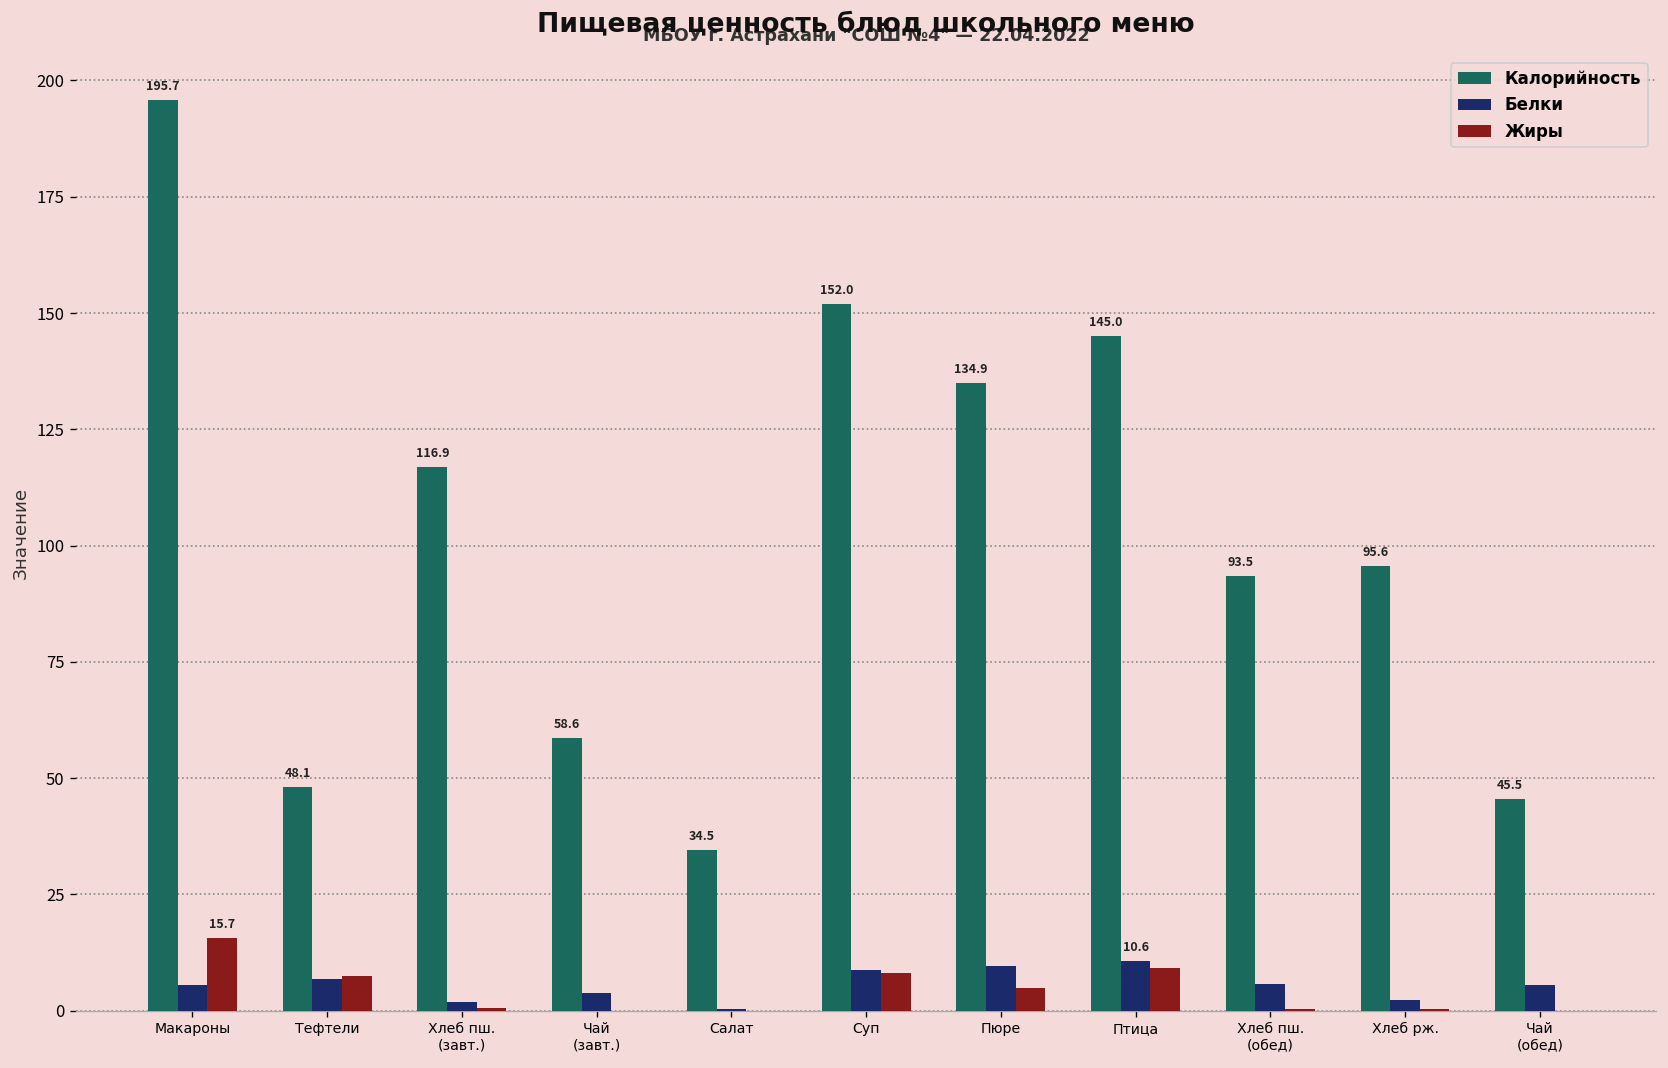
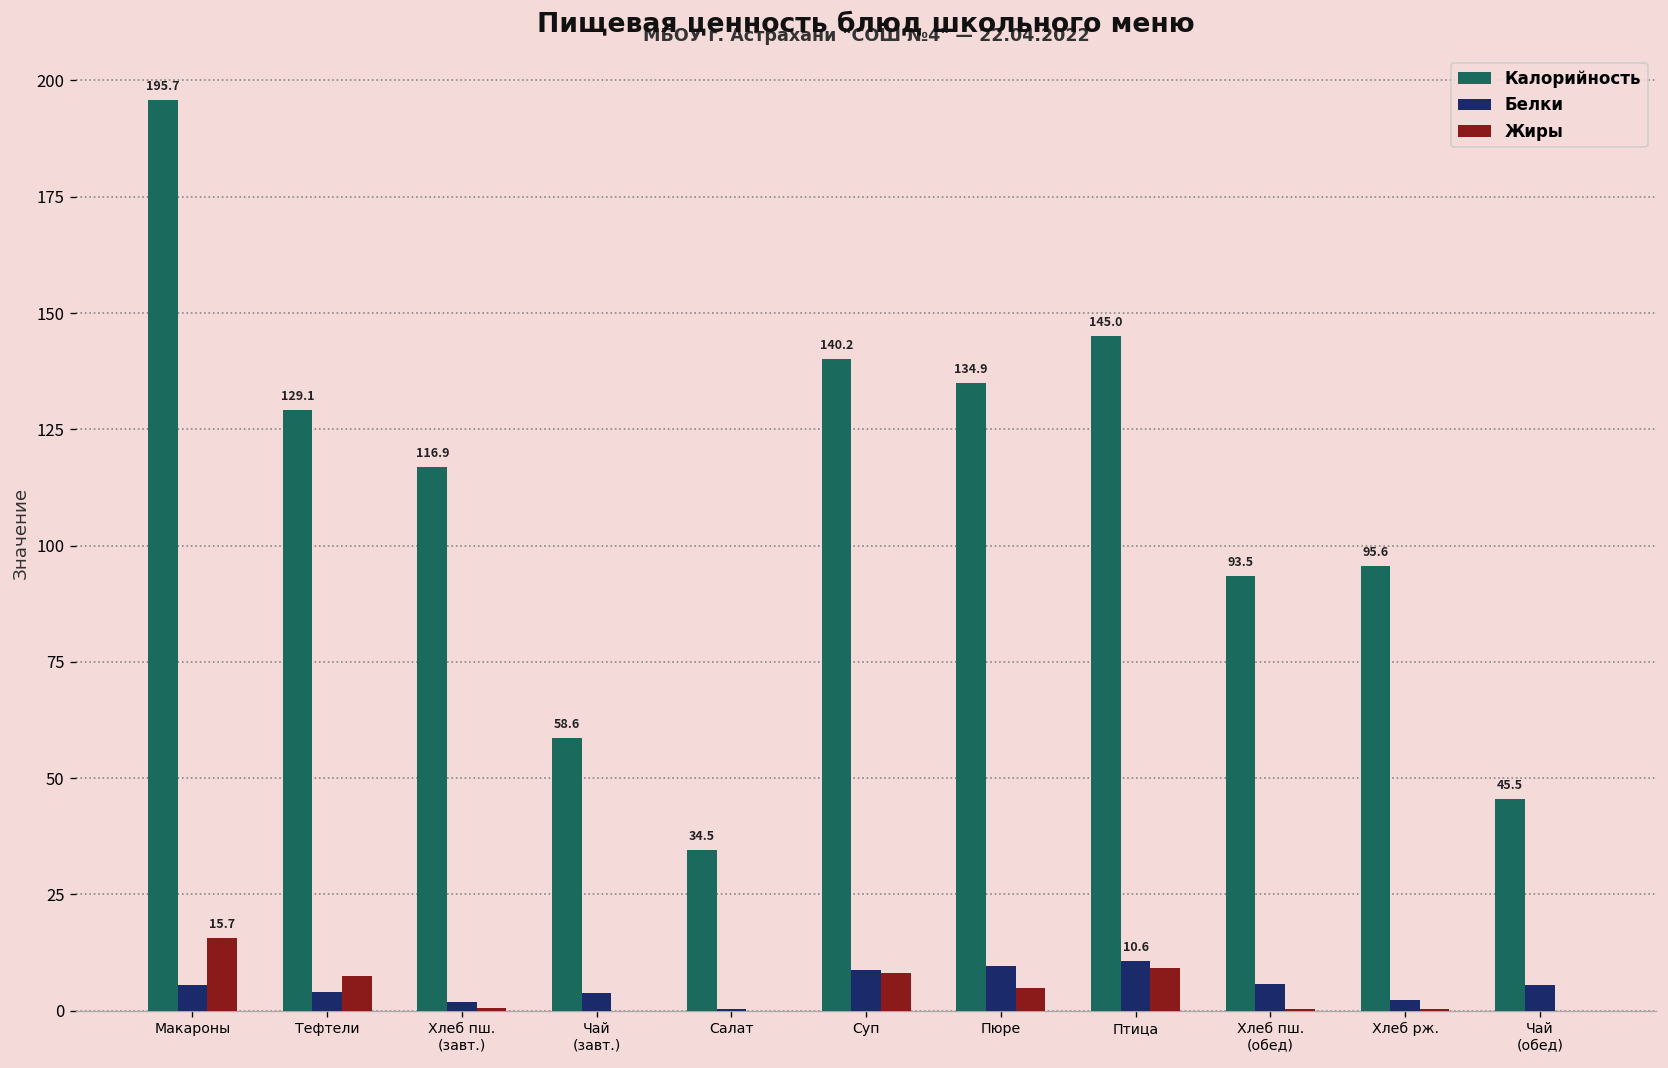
Калорийность, Тефтели: 48.1 -> 129.1
Белки, Тефтели: 7 -> 4
Калорийность, Суп: 152.0 -> 140.2
